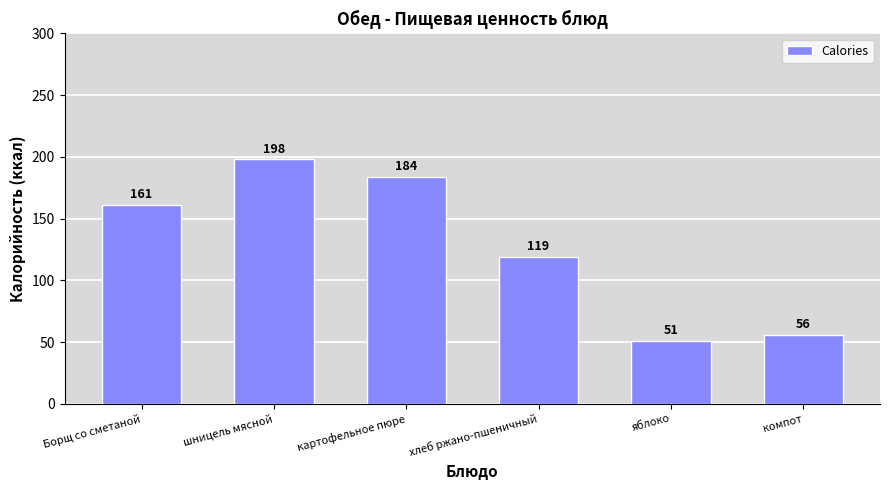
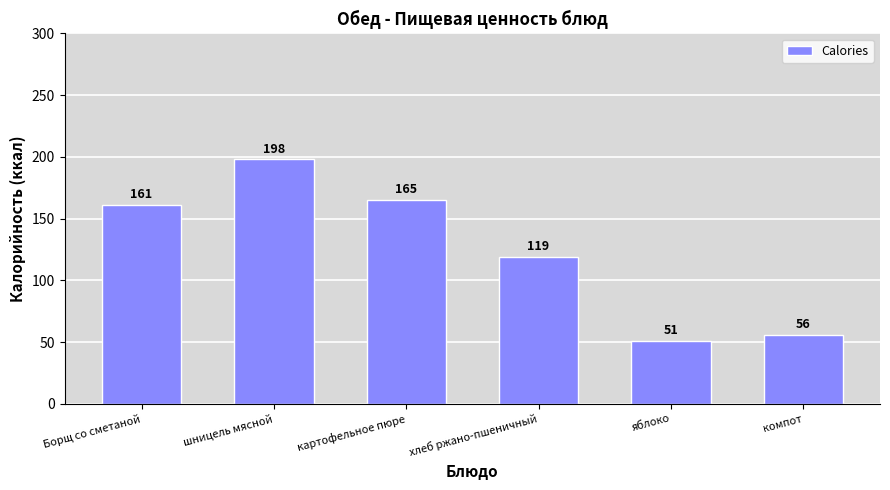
картофельное пюре: 184 -> 165
